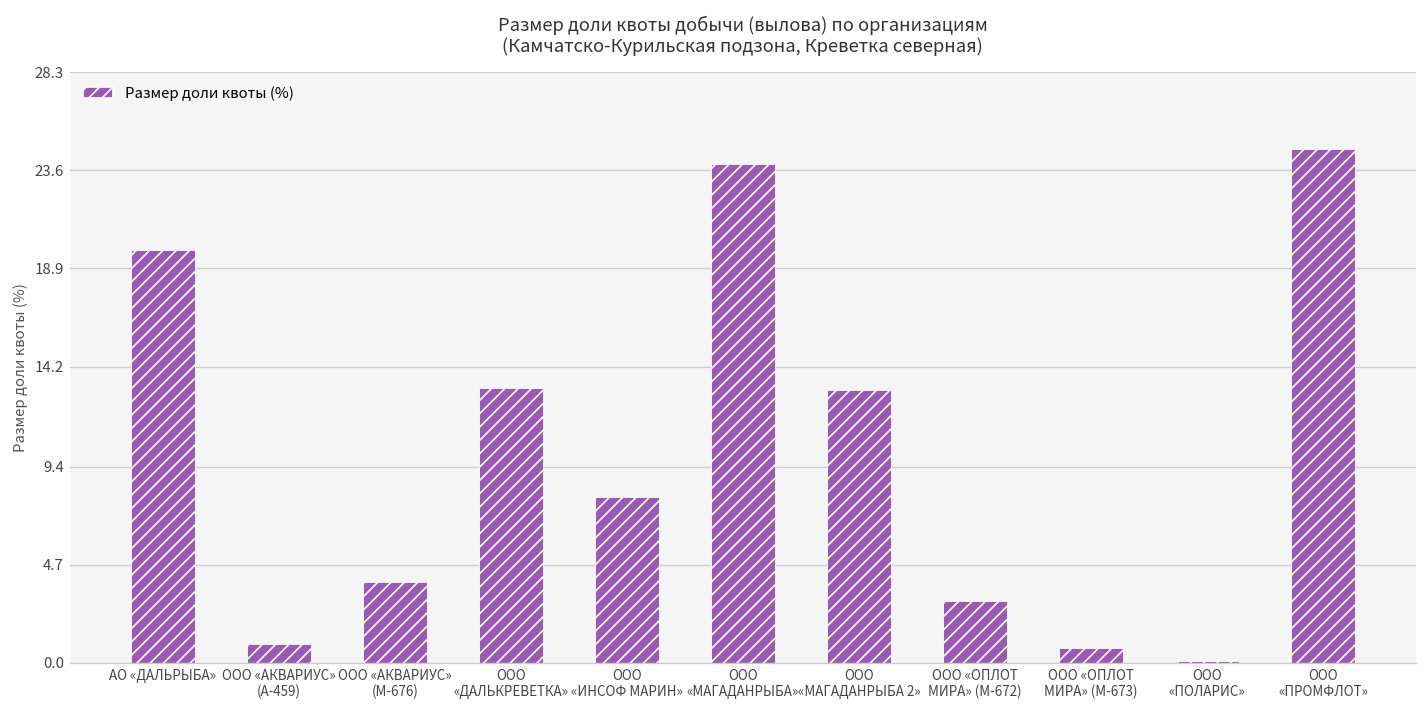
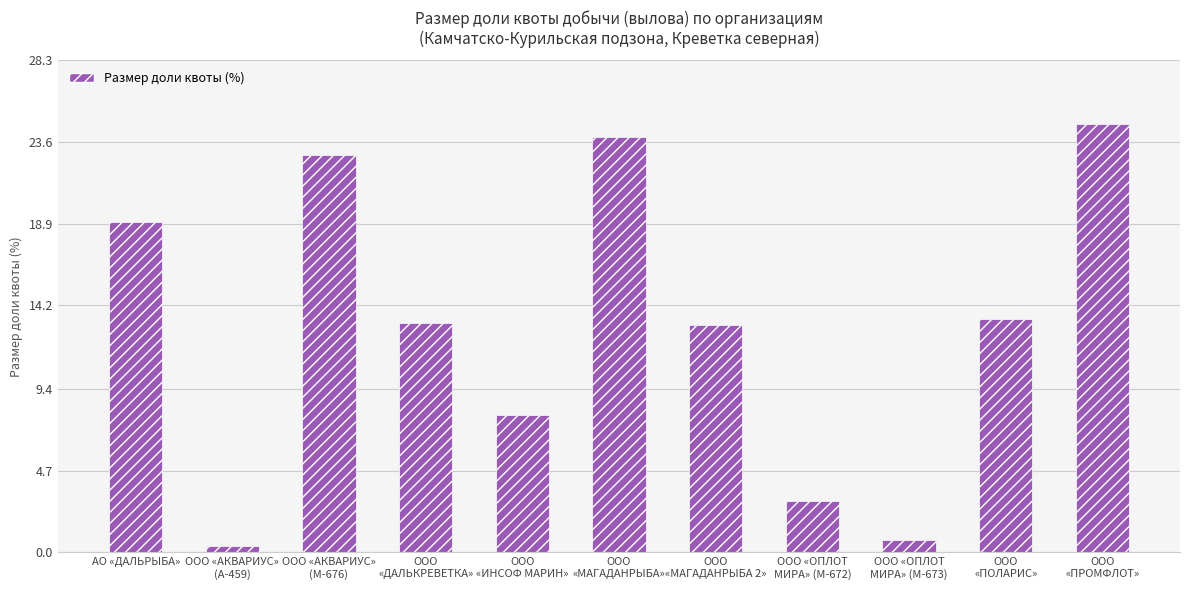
АО «ДАЛЬРЫБА»: 19.8 -> 19.0
ООО «АКВАРИУС» (А-459): 0.9 -> 0.4
ООО «АКВАРИУС» (М-676): 3.9 -> 22.8
ООО «ПОЛАРИС»: 0.1 -> 13.4
